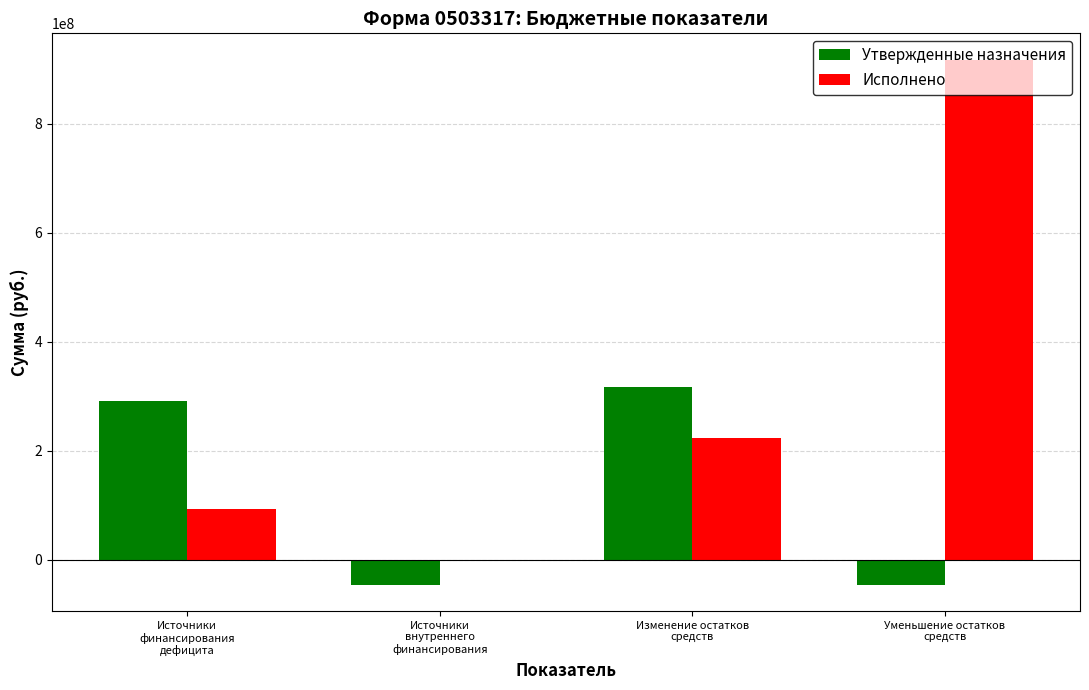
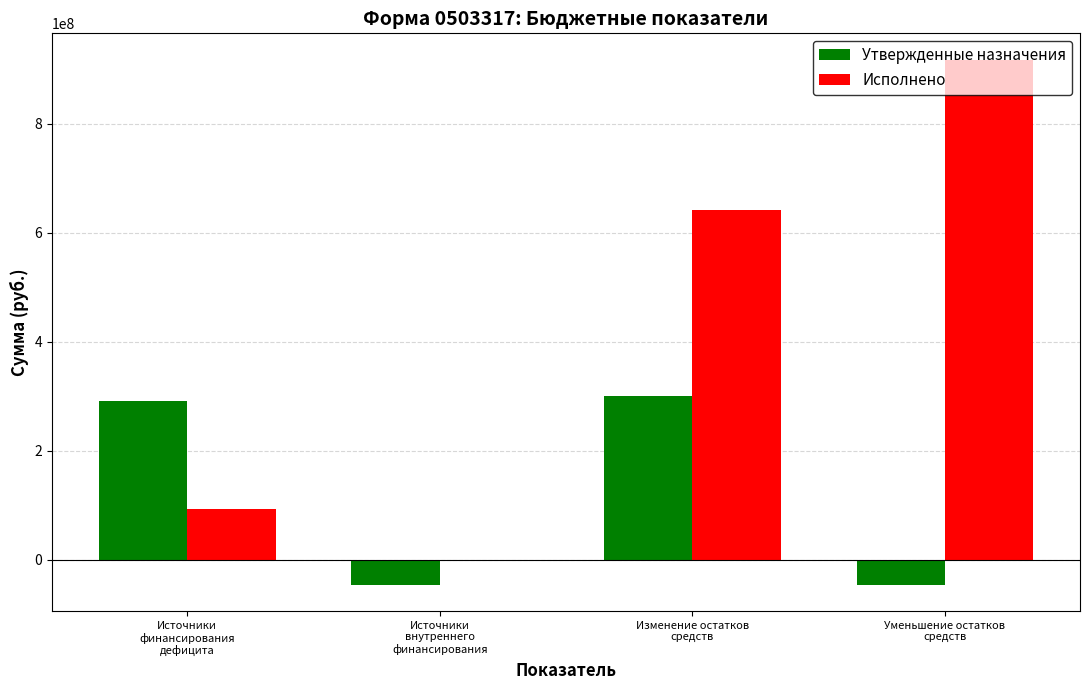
Утвержденные назначения, Изменение остатков средств: 320000000 -> 300000000
Исполнено, Изменение остатков средств: 220000000 -> 640000000
